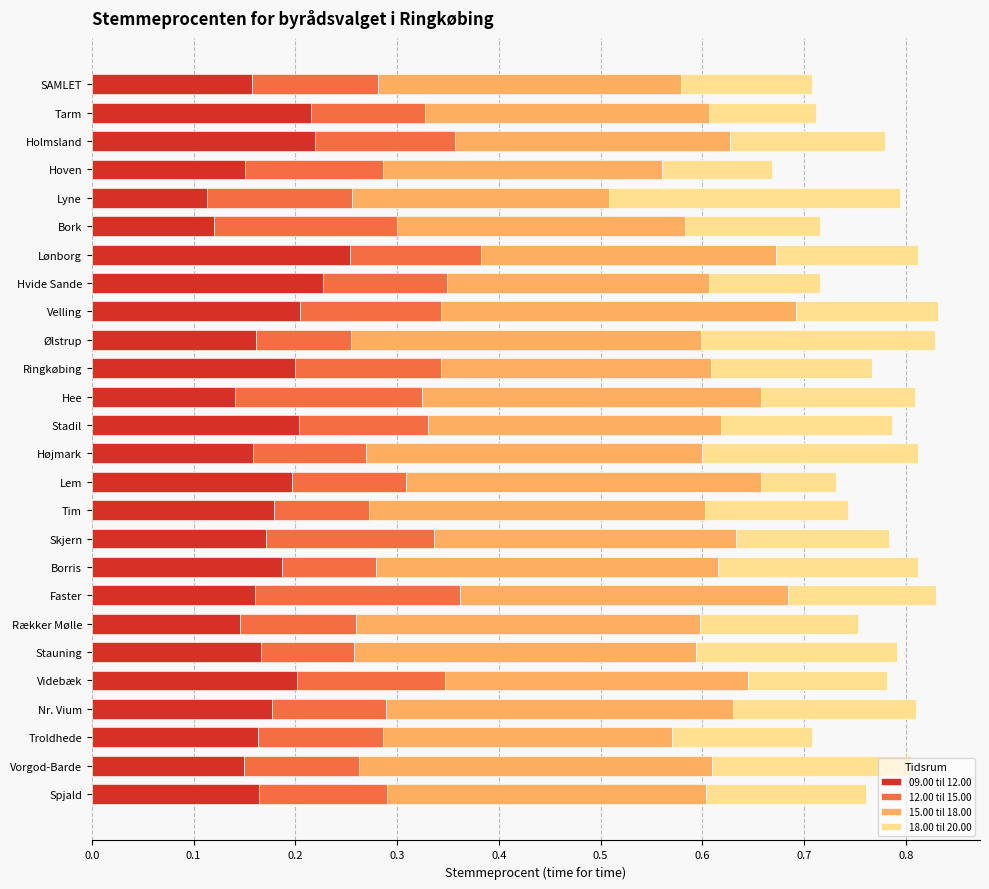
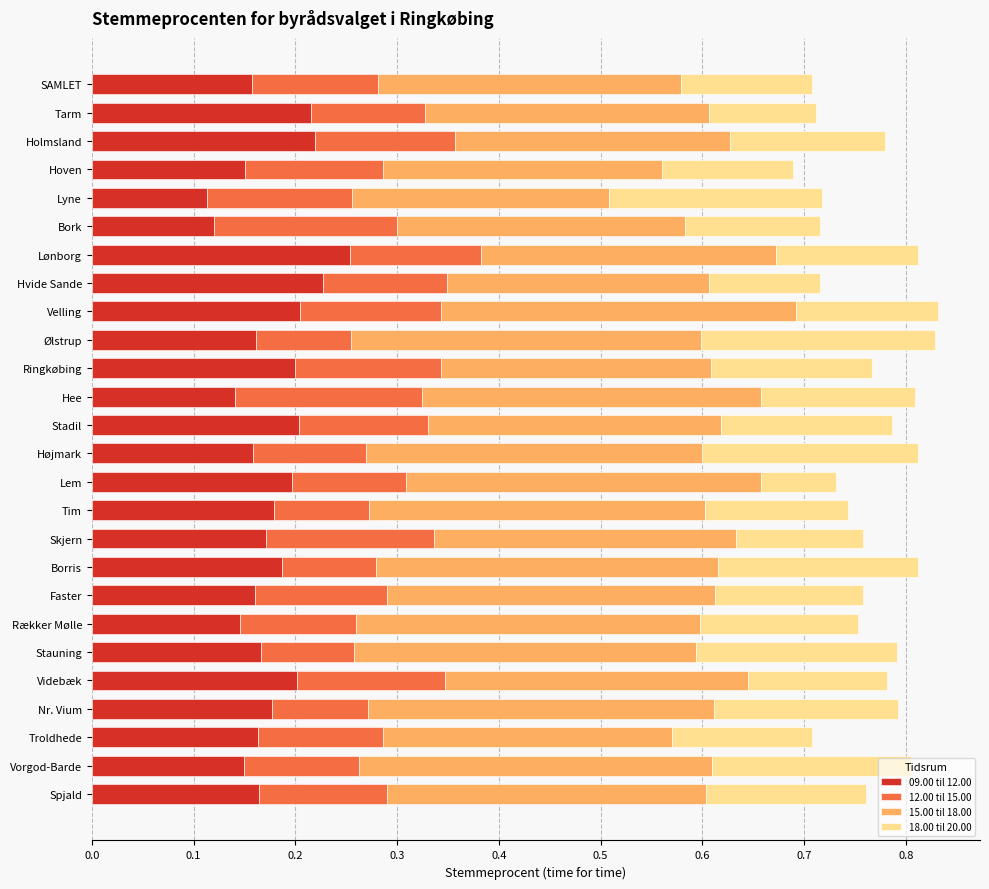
18.00 til 20.00, Hoven: 0.108 -> 0.128
18.00 til 20.00, Lyne: 0.286 -> 0.209
18.00 til 20.00, Skjern: 0.151 -> 0.125
12.00 til 15.00, Faster: 0.201 -> 0.130
12.00 til 15.00, Nr. Vium: 0.112 -> 0.094
